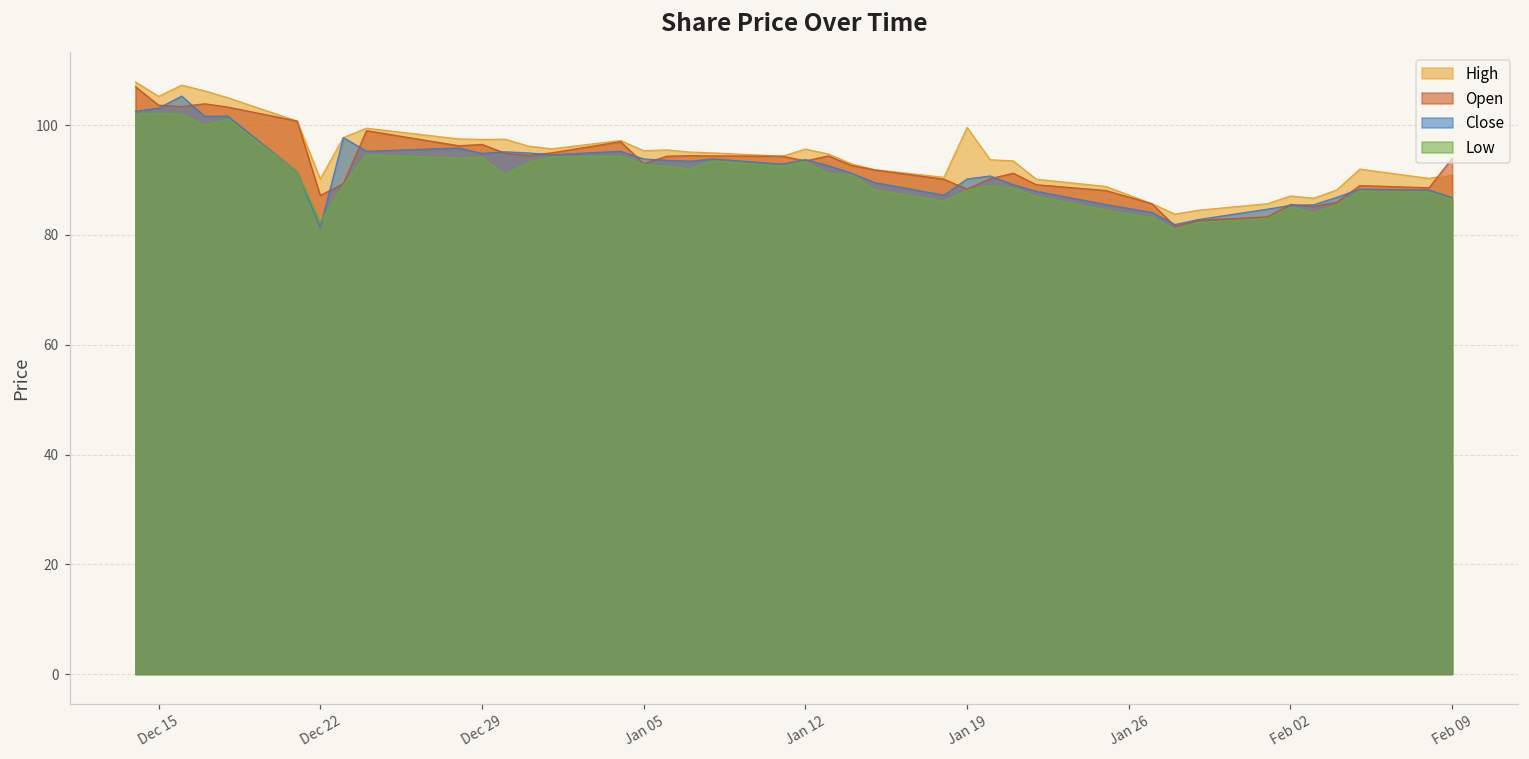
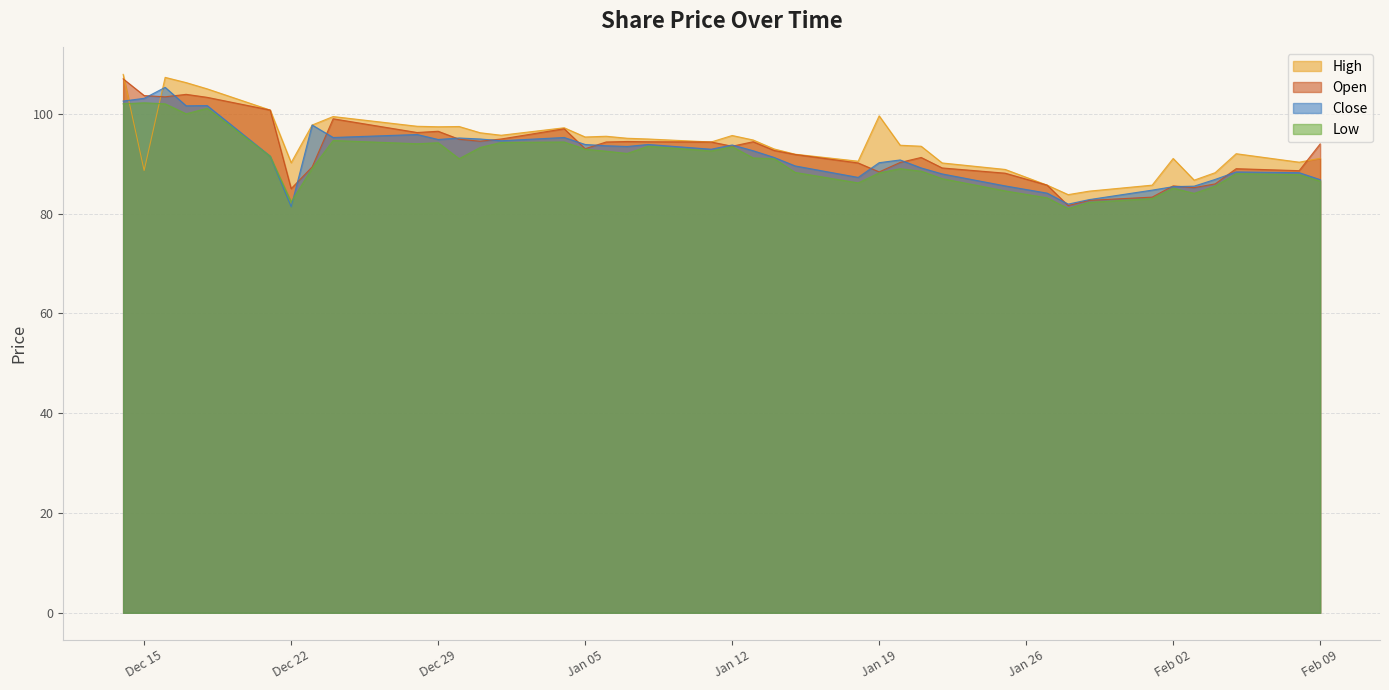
High, Dec 15: 105 -> 89
Open, Dec 22: 87 -> 85
High, Feb 02: 87 -> 91
